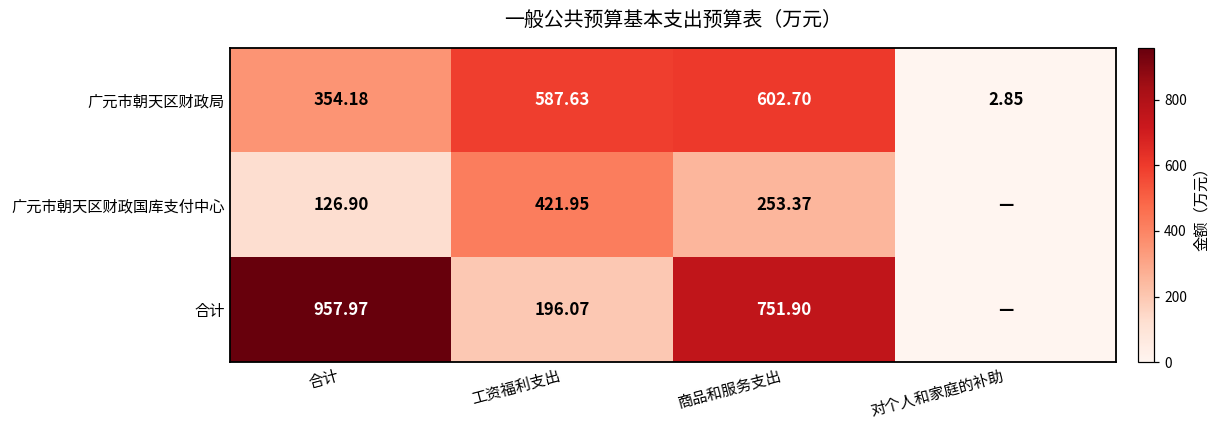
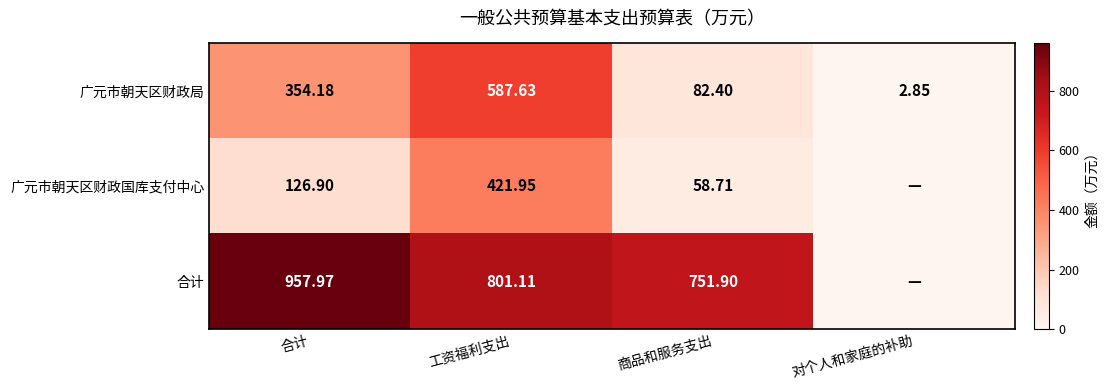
广元市朝天区财政局, 商品和服务支出: 602.70 -> 82.40
广元市朝天区财政国库支付中心, 商品和服务支出: 253.37 -> 58.71
合计, 工资福利支出: 196.07 -> 801.11
